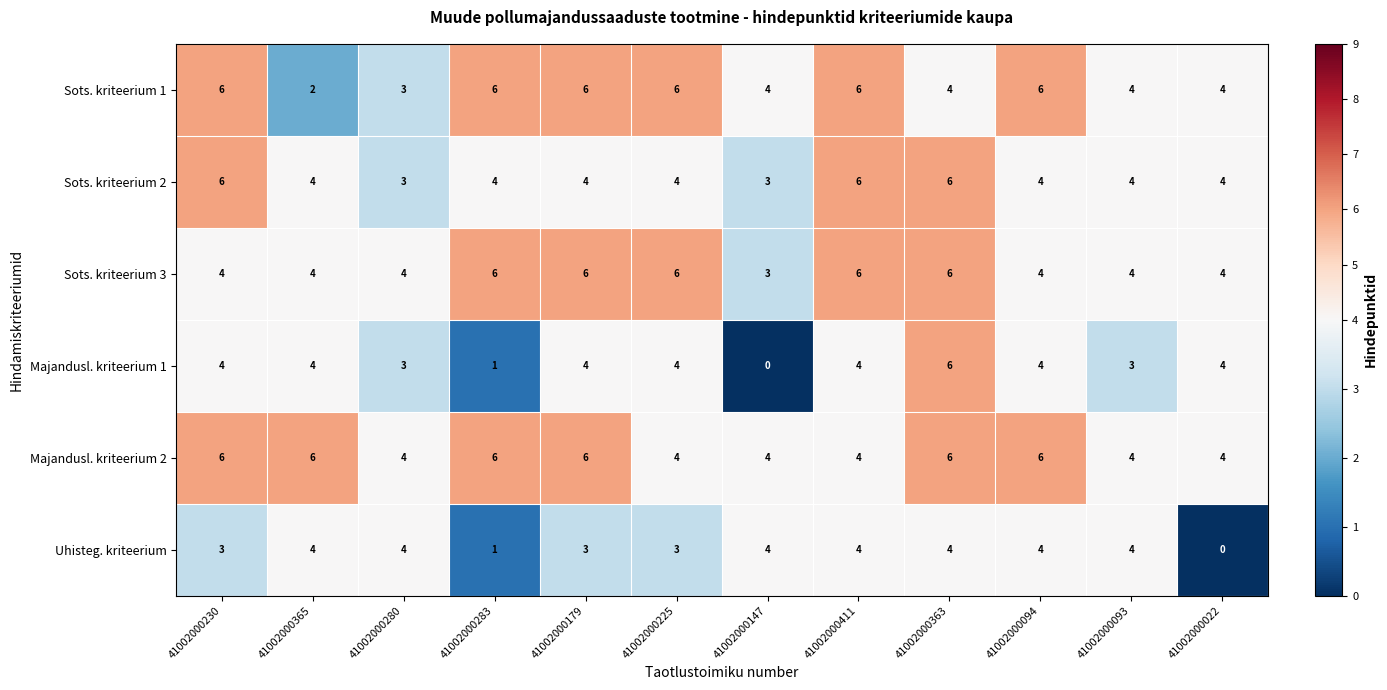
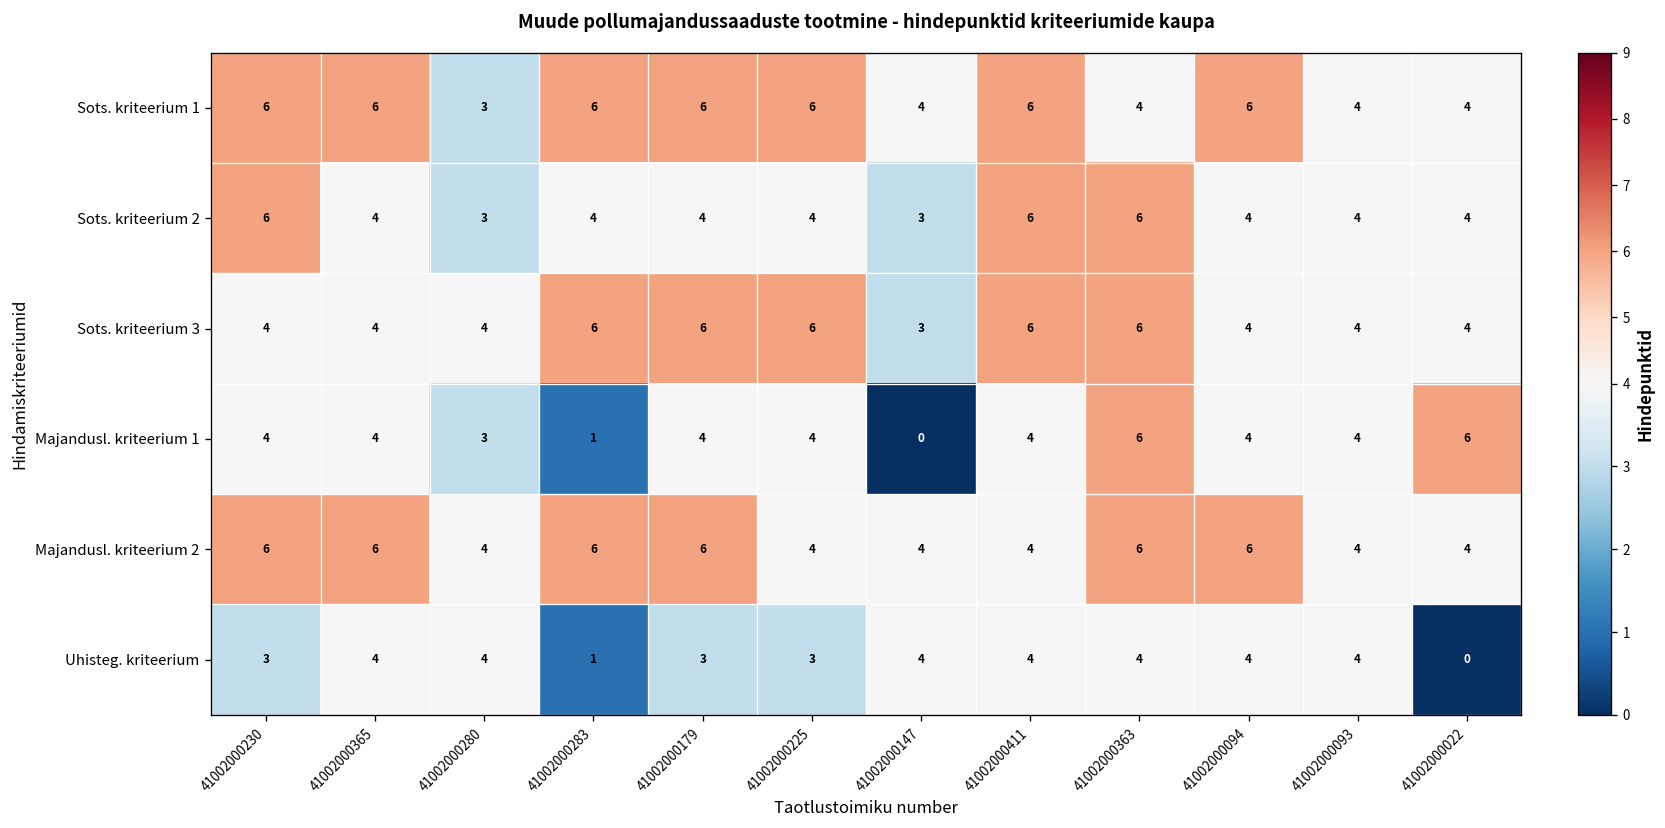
Sots. kriteerium 1, 41002000365: 2 -> 6
Majandusl. kriteerium 1, 41002000093: 3 -> 4
Majandusl. kriteerium 1, 41002000022: 4 -> 6
